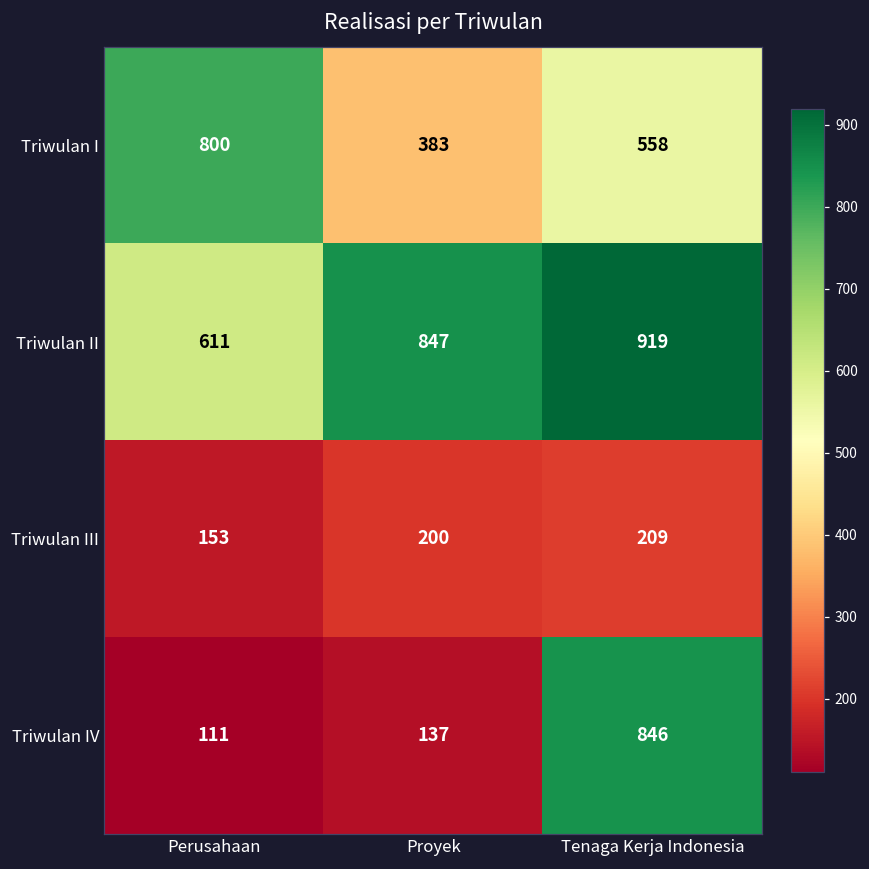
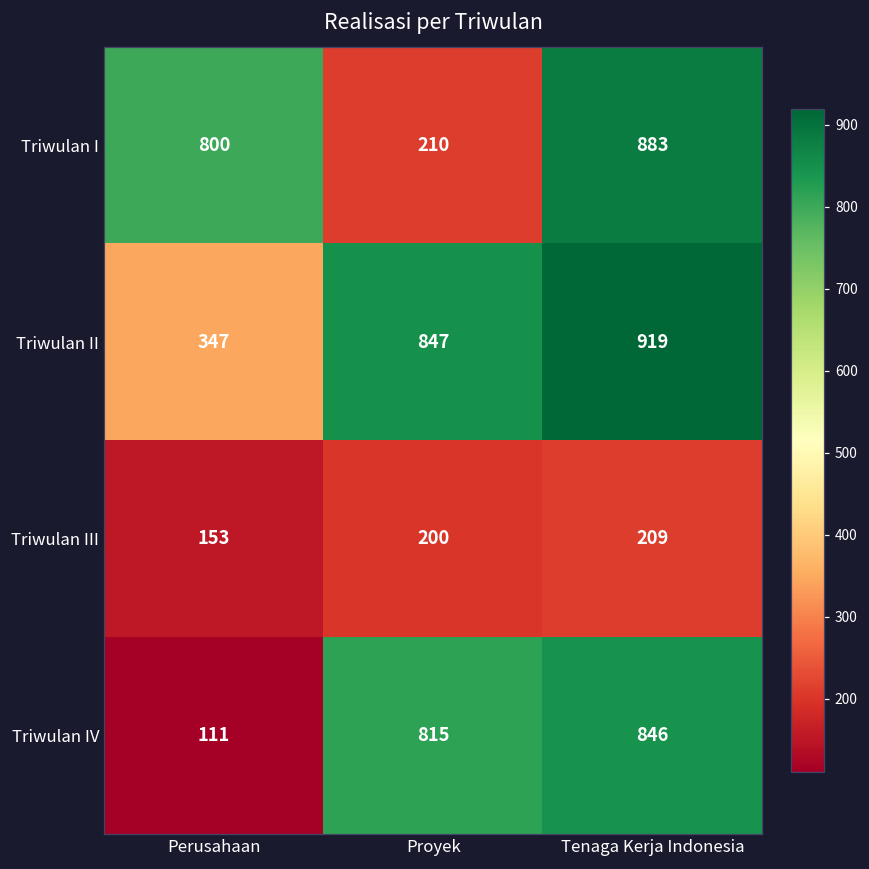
Triwulan I, Proyek: 383 -> 210
Triwulan I, Tenaga Kerja Indonesia: 558 -> 883
Triwulan II, Perusahaan: 611 -> 347
Triwulan IV, Proyek: 137 -> 815
